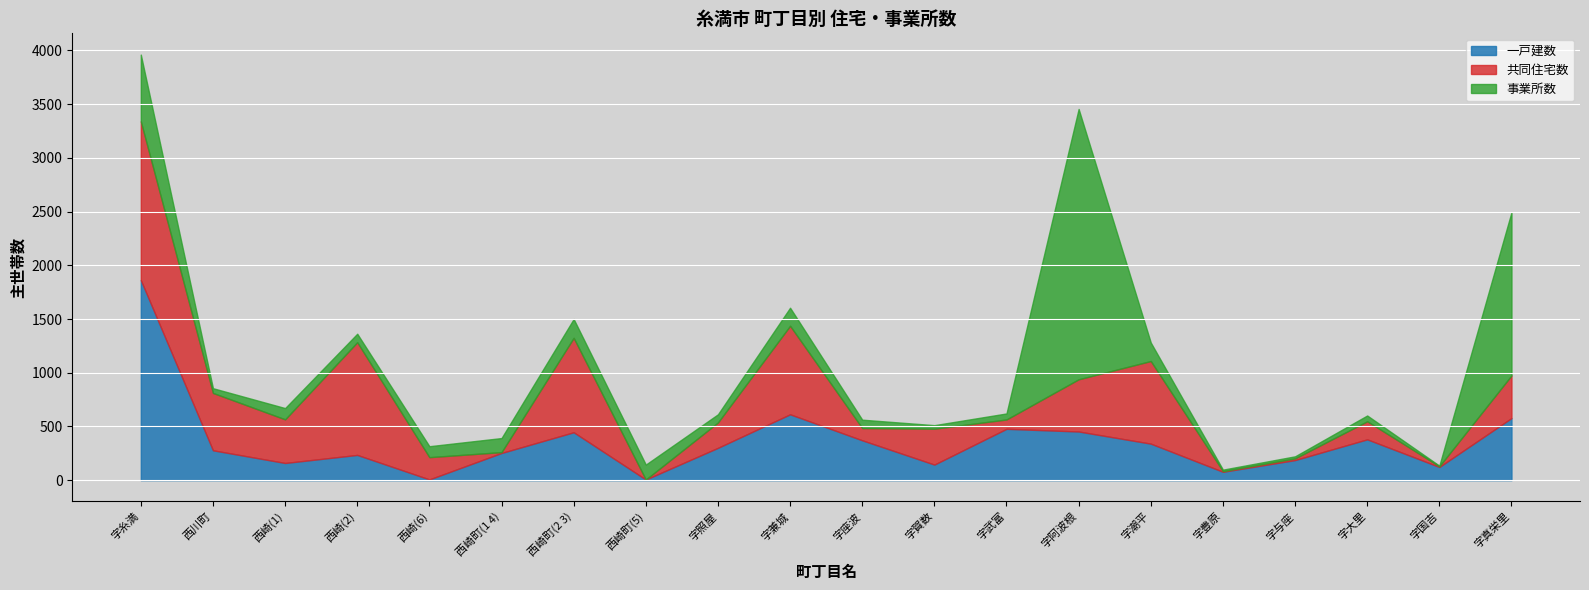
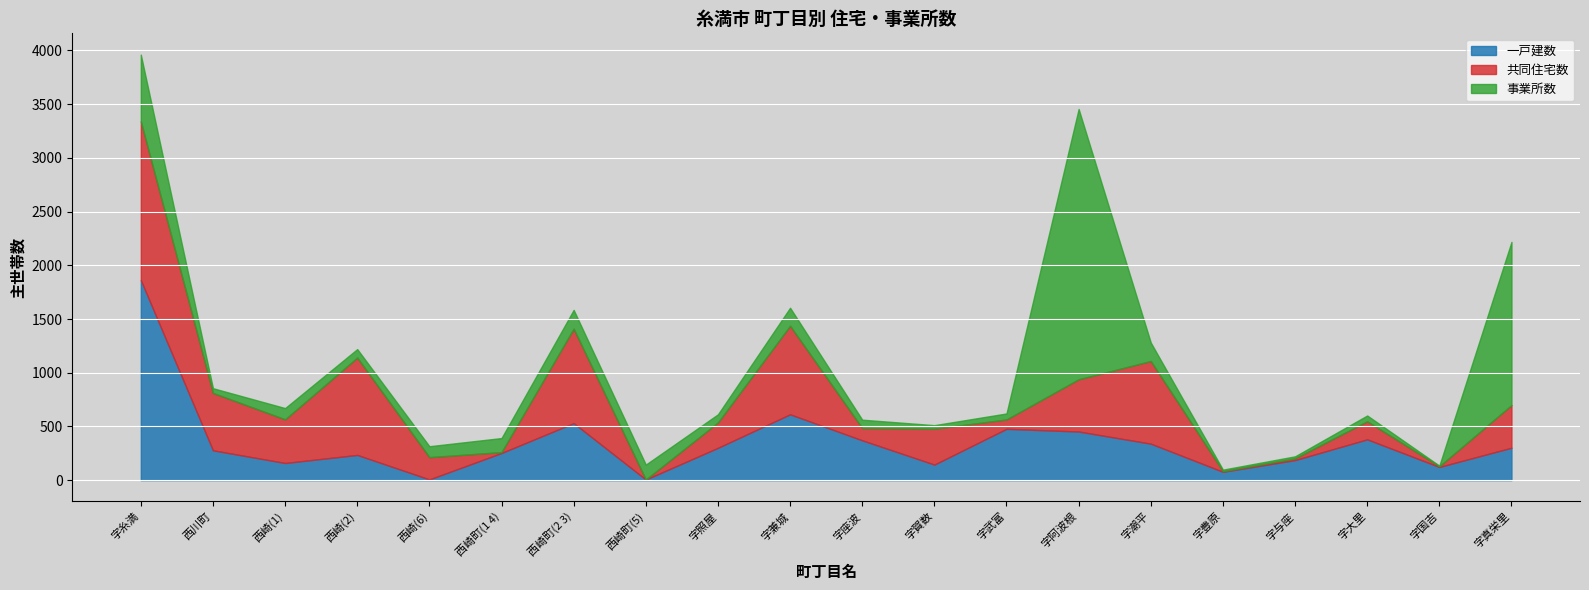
共同住宅数, 西崎(2): 1050 -> 910
一戸建数, 西崎町(2 3): 450 -> 530
一戸建数, 字真栄里: 580 -> 300
